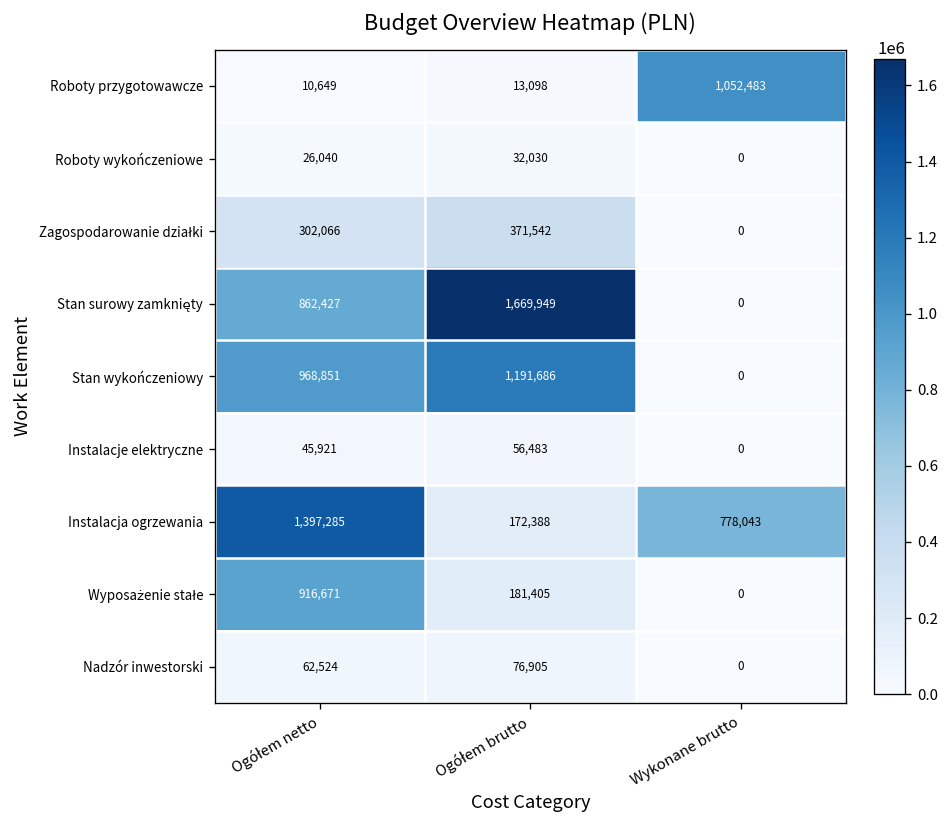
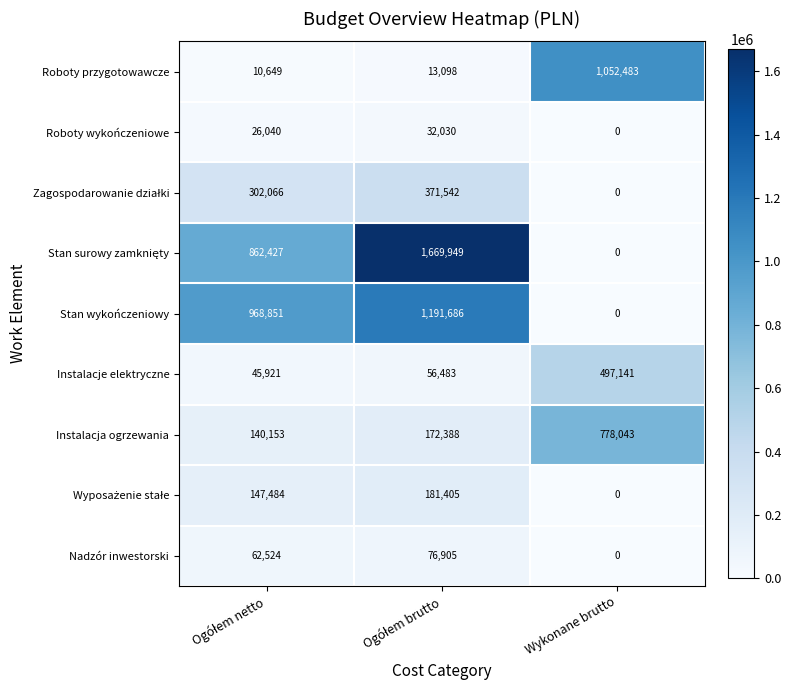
Instalacje elektryczne, Wykonane brutto: 0 -> 497,141
Instalacja ogrzewania, Ogółem netto: 1,397,285 -> 140,153
Wyposażenie stałe, Ogółem netto: 916,671 -> 147,484
